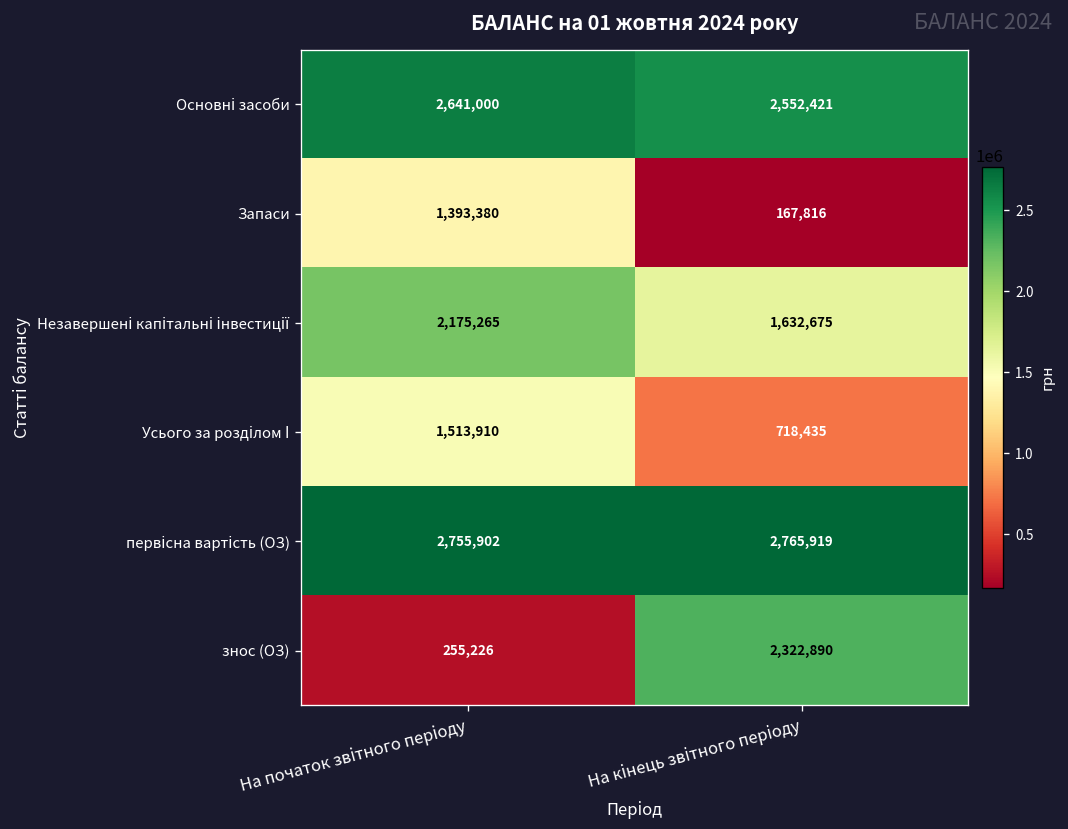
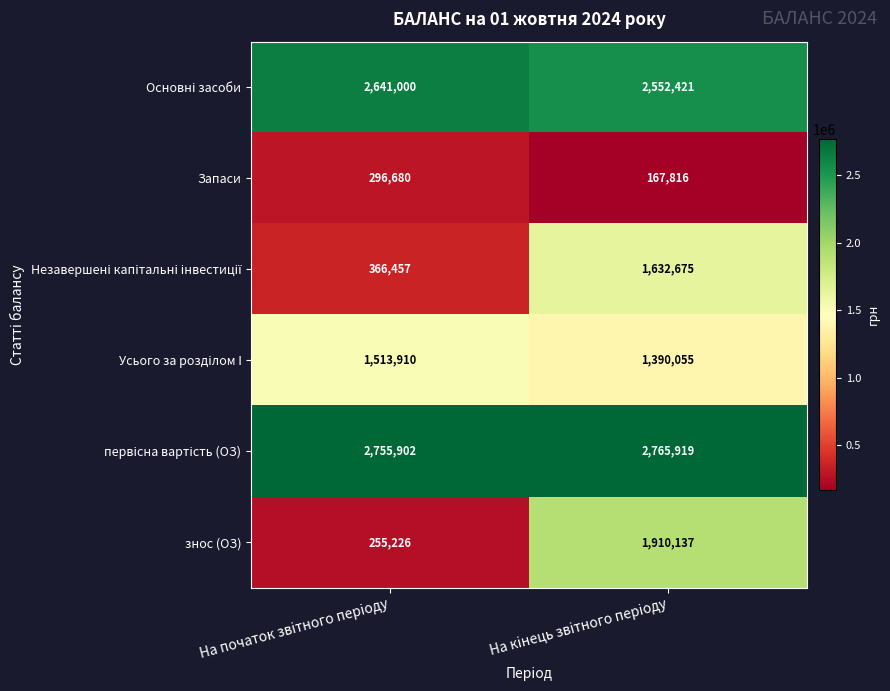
Запаси, На початок звітного періоду: 1,393,380 -> 296,680
Незавершені капітальні інвестиції, На початок звітного періоду: 2,175,265 -> 366,457
Усього за розділом І, На кінець звітного періоду: 718,435 -> 1,390,055
знос (ОЗ), На кінець звітного періоду: 2,322,890 -> 1,910,137
